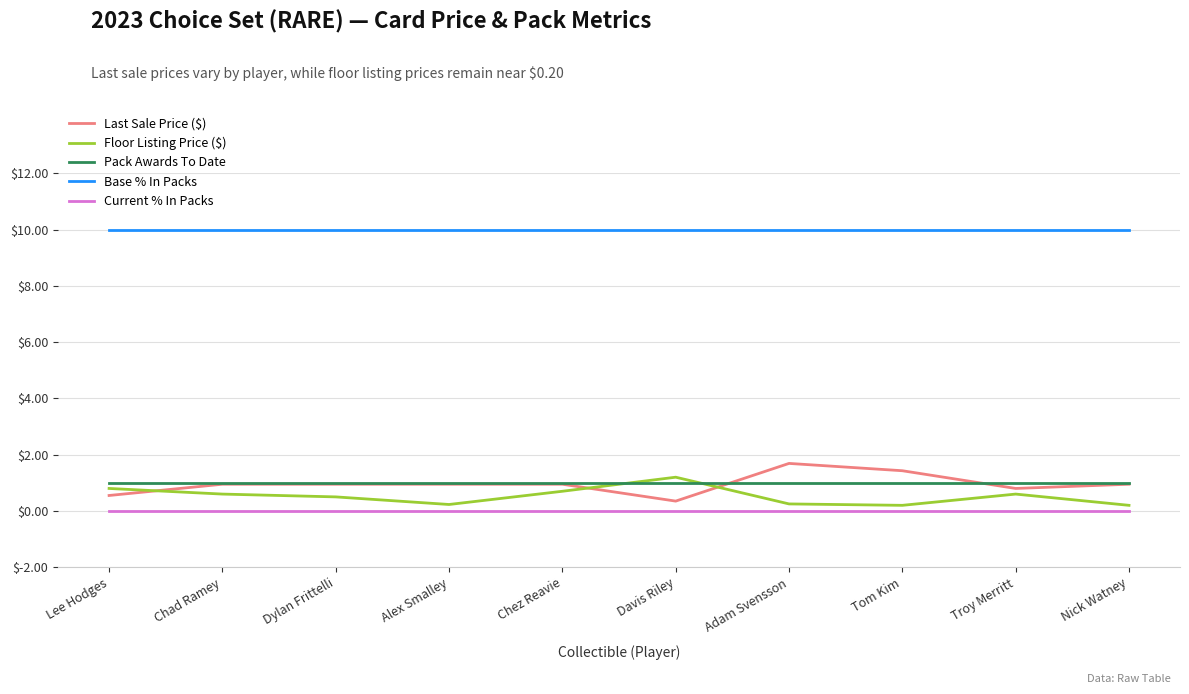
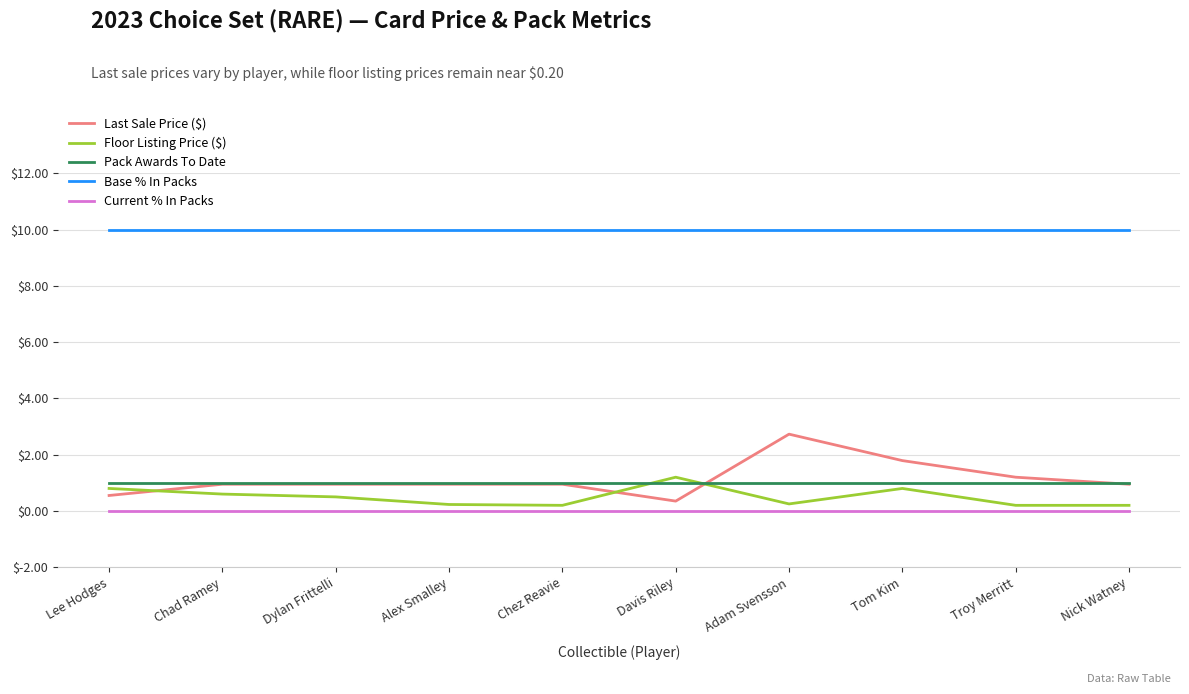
Floor Listing Price ($), Chez Reavie: $0.7 -> $0.2
Last Sale Price ($), Adam Svensson: $1.7 -> $2.7
Last Sale Price ($), Tom Kim: $1.4 -> $1.8
Floor Listing Price ($), Tom Kim: $0.2 -> $0.8
Last Sale Price ($), Troy Merritt: $0.8 -> $1.2
Floor Listing Price ($), Troy Merritt: $0.6 -> $0.2
